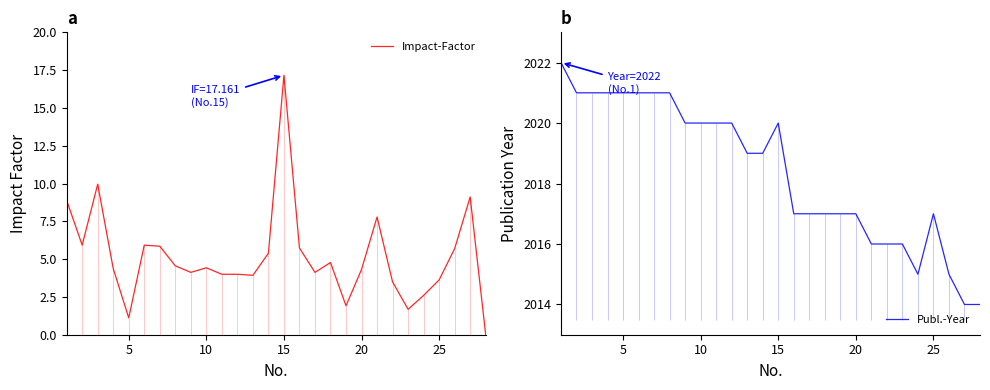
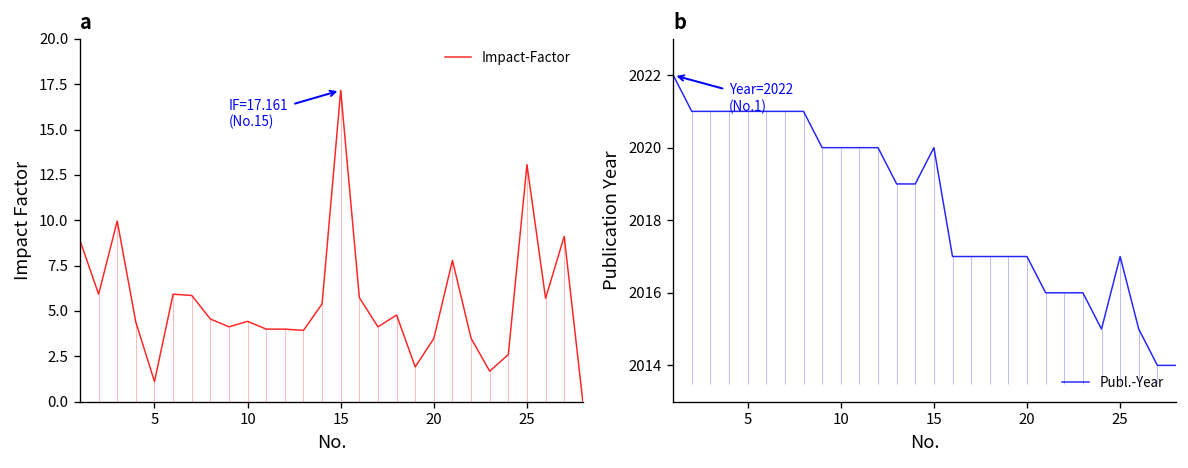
a, 20: 4.3 -> 3.5
a, 25: 3.6 -> 13.1
